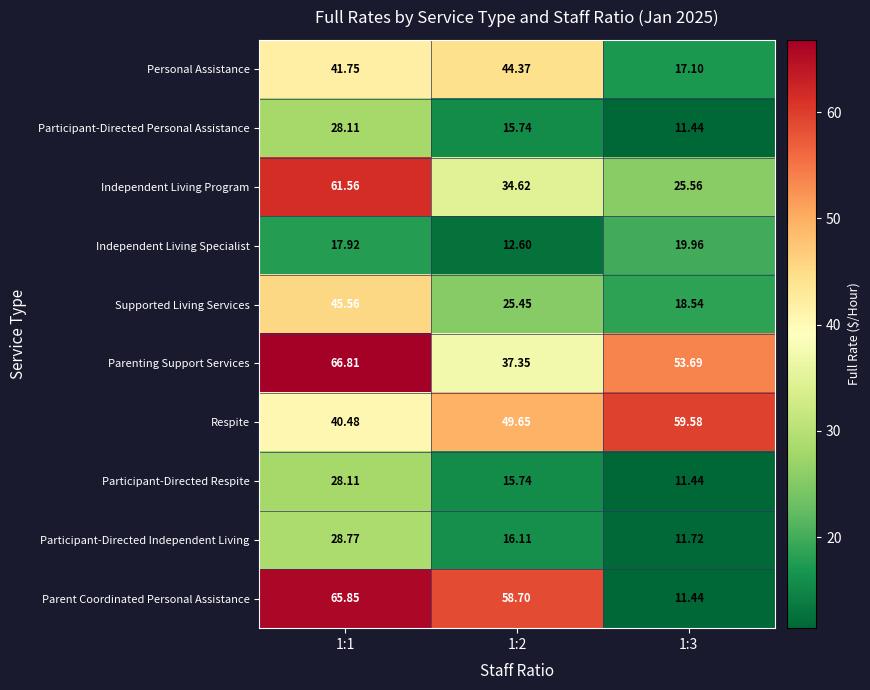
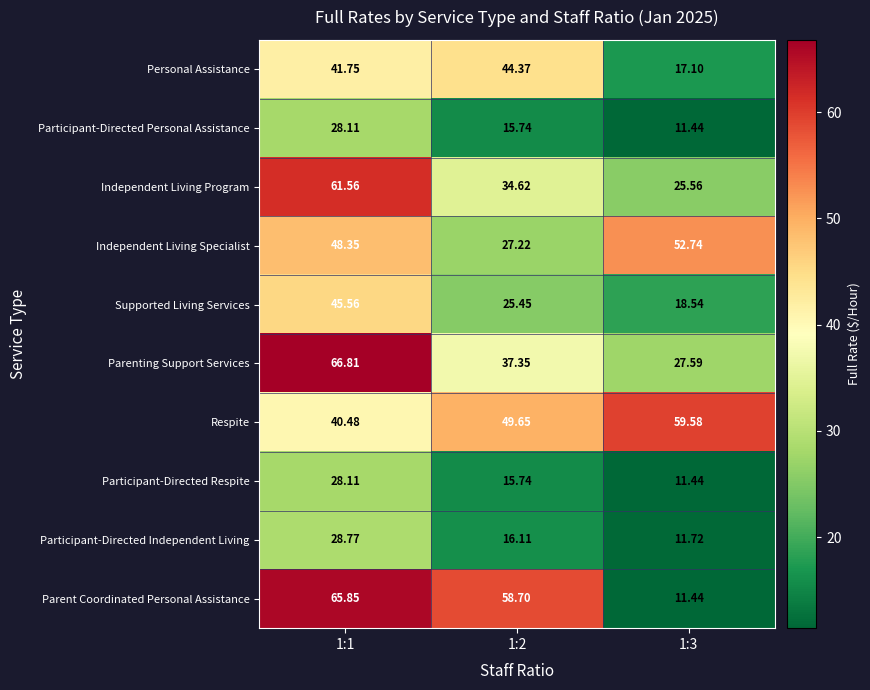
Independent Living Specialist, 1:1: 17.92 -> 48.35
Independent Living Specialist, 1:2: 12.60 -> 27.22
Independent Living Specialist, 1:3: 19.96 -> 52.74
Parenting Support Services, 1:3: 53.69 -> 27.59
